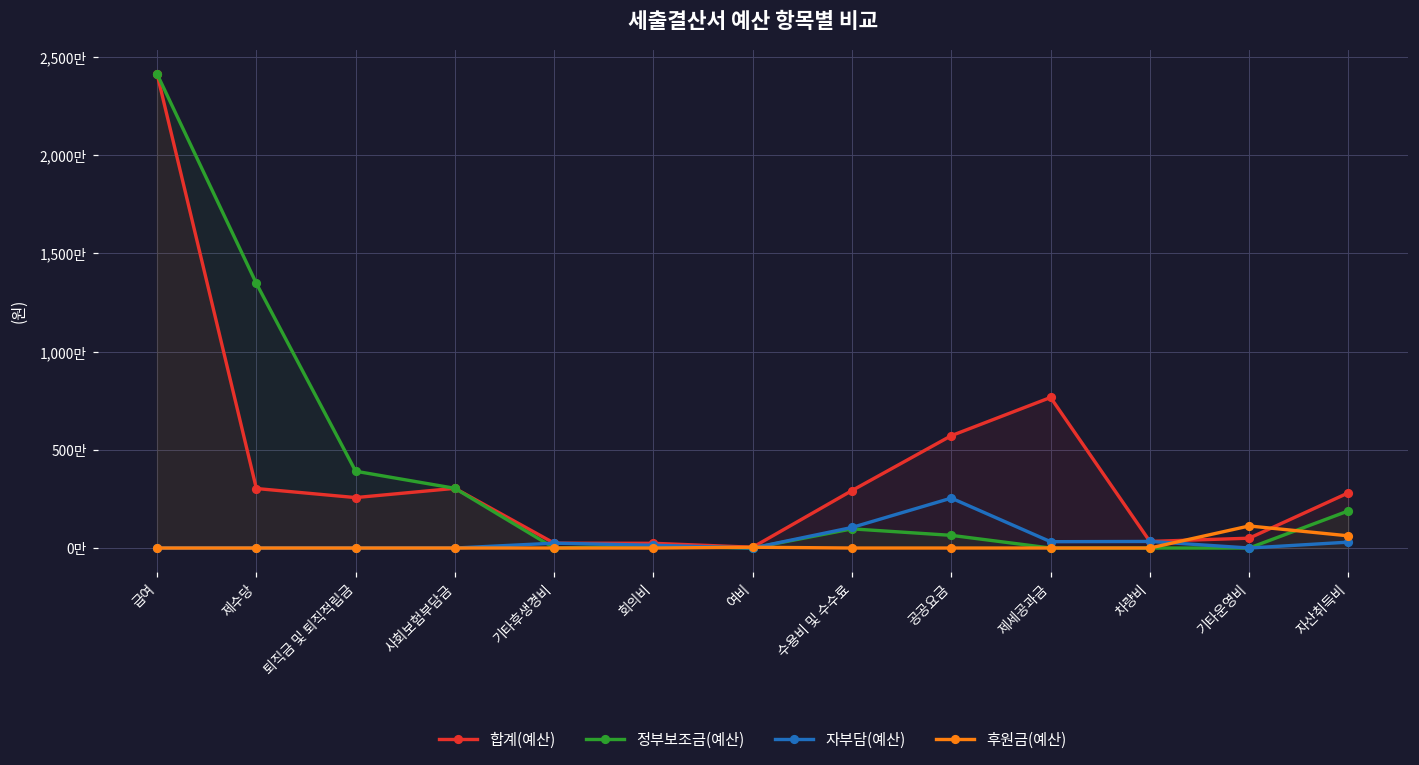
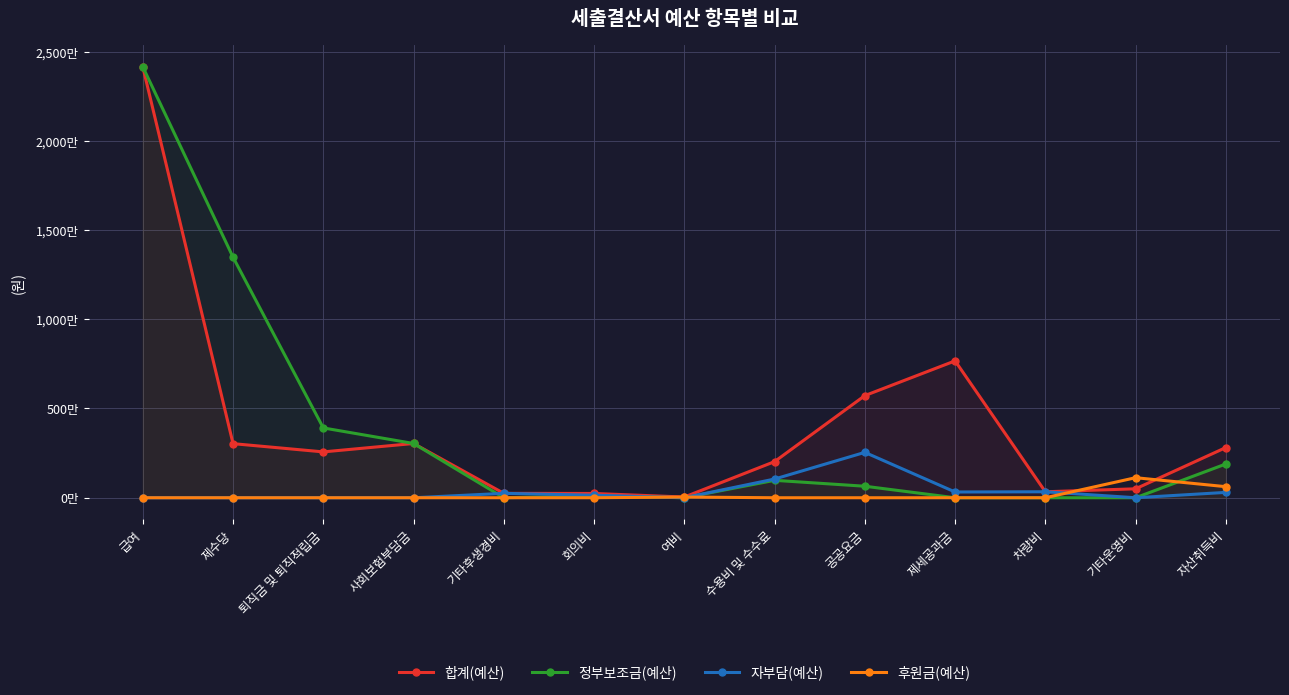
합계(예산), 수용비 및 수수료: 290만 -> 200만
